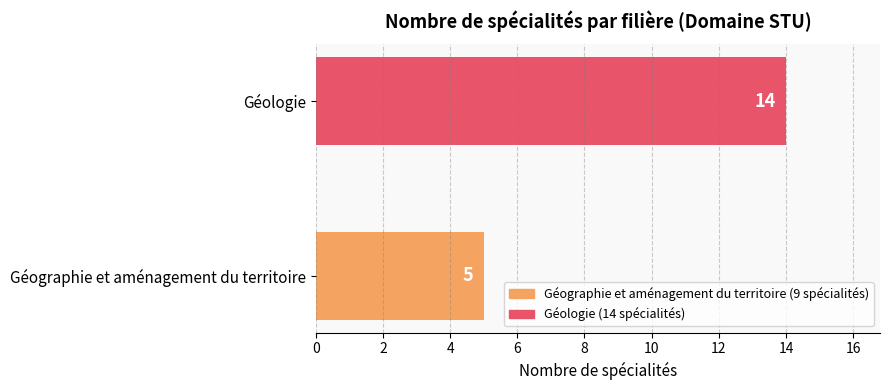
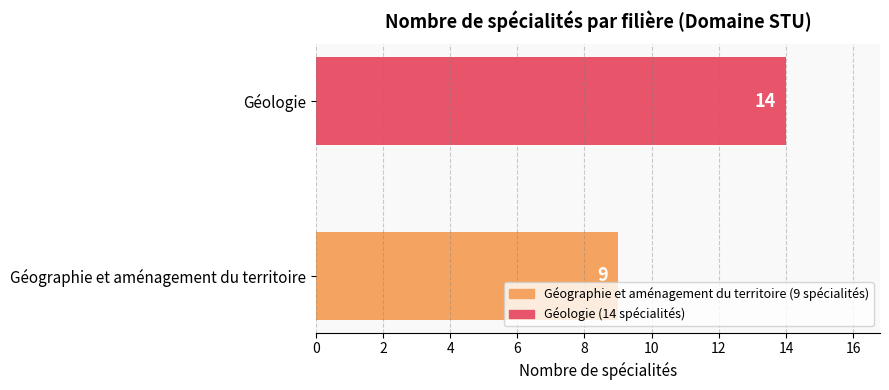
Géographie et aménagement du territoire: 5 -> 9
